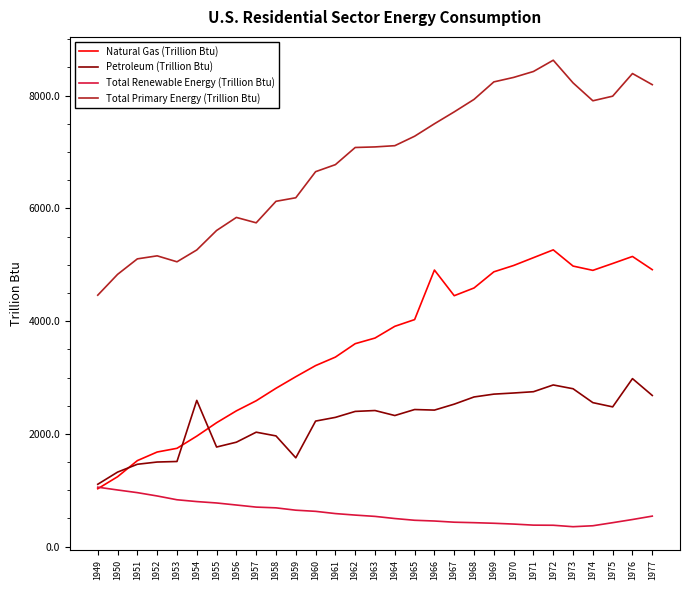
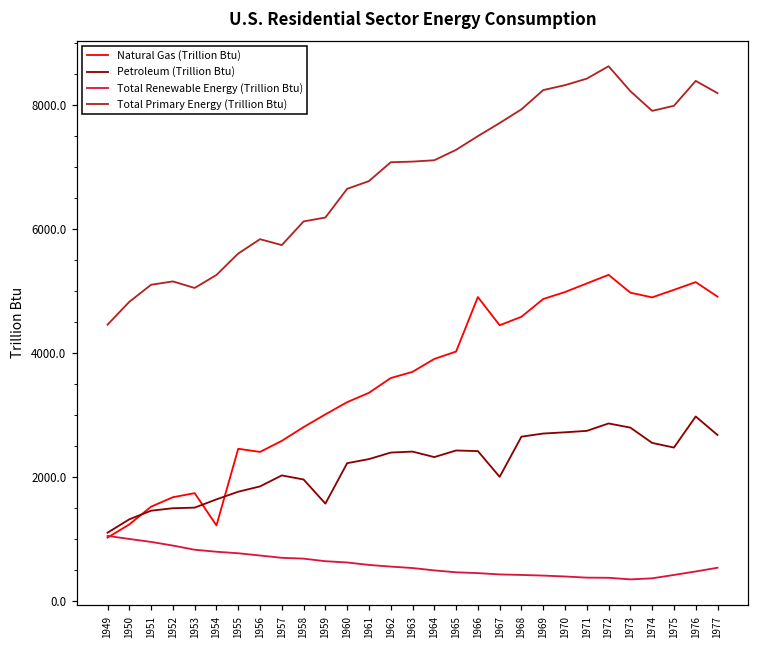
Natural Gas (Trillion Btu), 1954: 2000 -> 1200
Petroleum (Trillion Btu), 1954: 2600 -> 1600
Natural Gas (Trillion Btu), 1955: 2200 -> 2500
Petroleum (Trillion Btu), 1967: 2500 -> 2000
